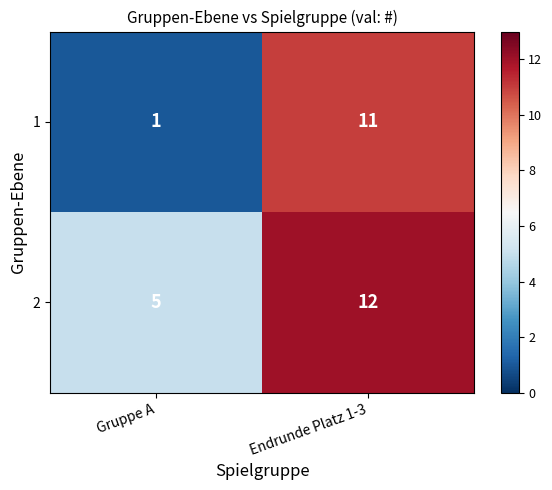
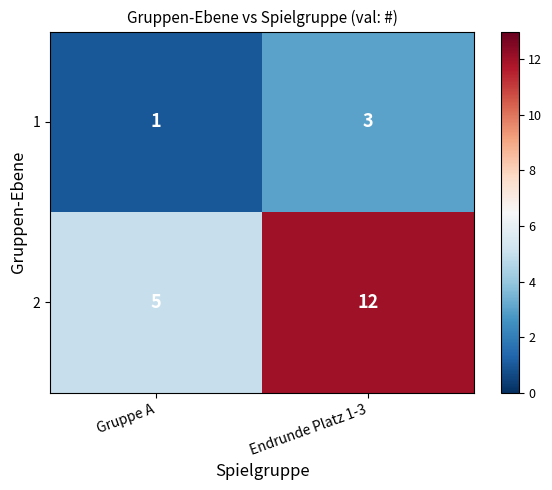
1, Endrunde Platz 1-3: 11 -> 3
